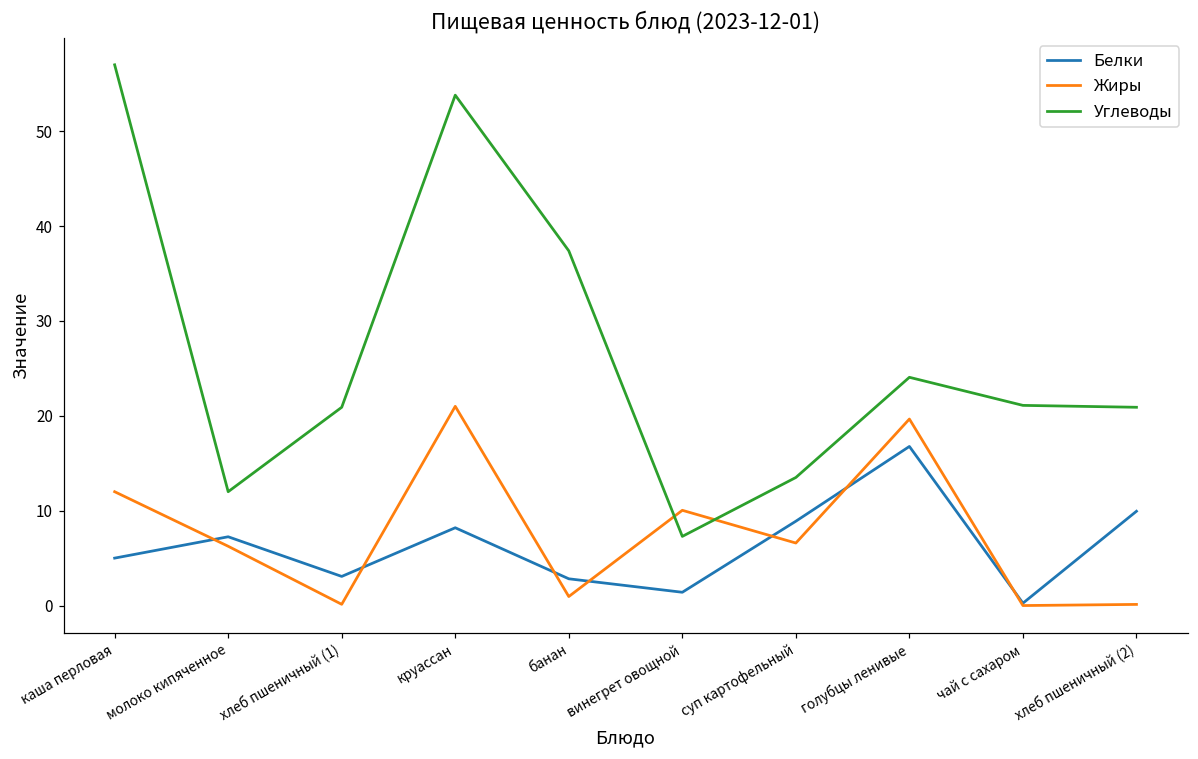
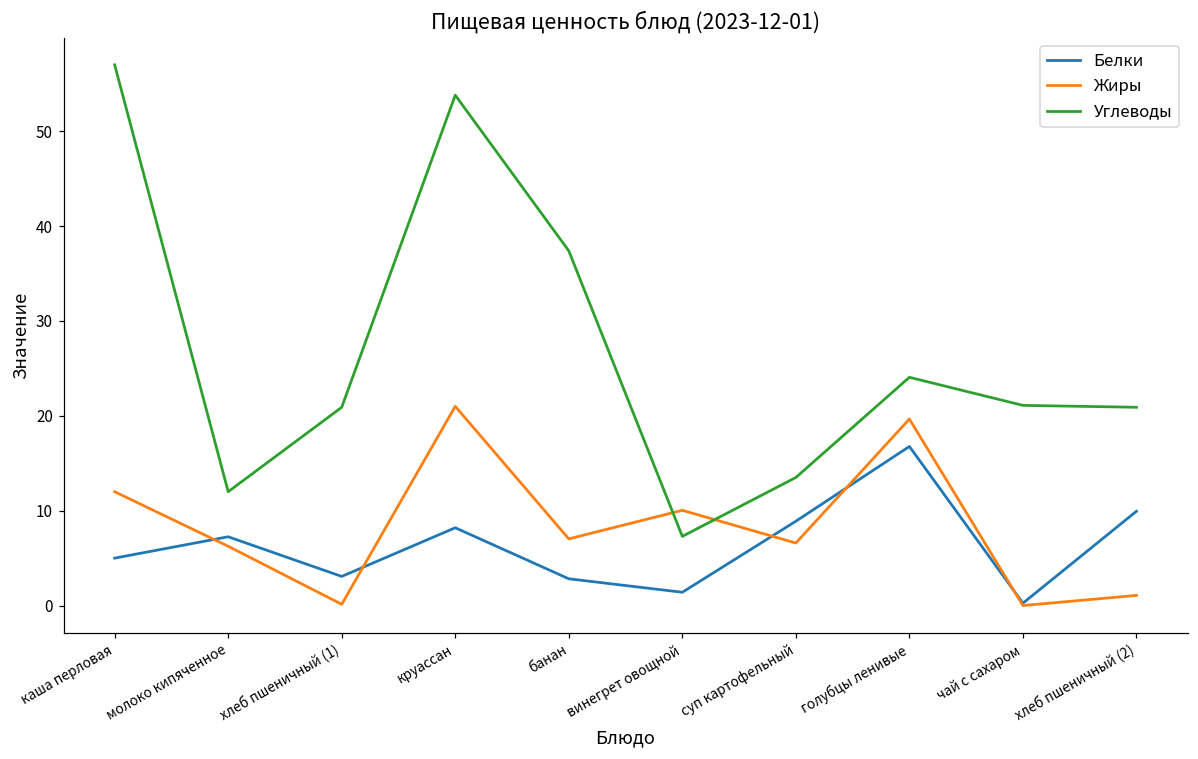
Жиры, банан: 1 -> 7
Жиры, хлеб пшеничный (2): 0 -> 1
